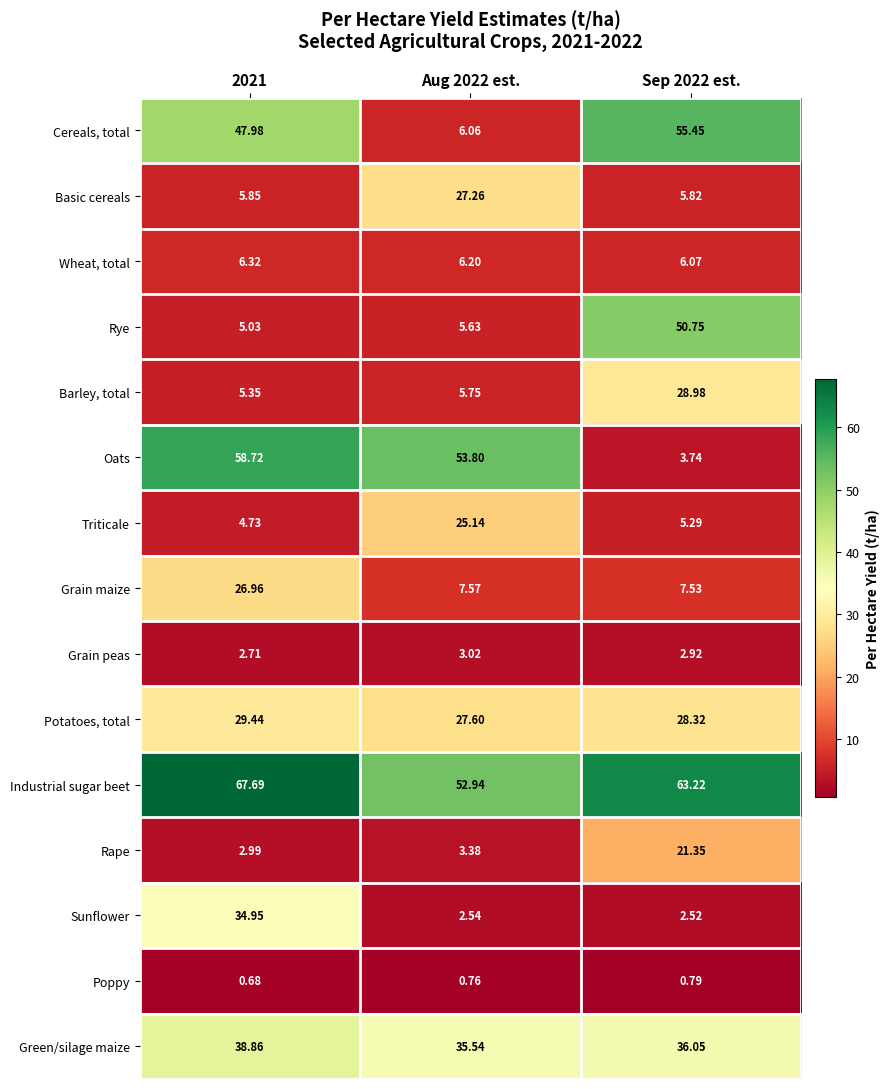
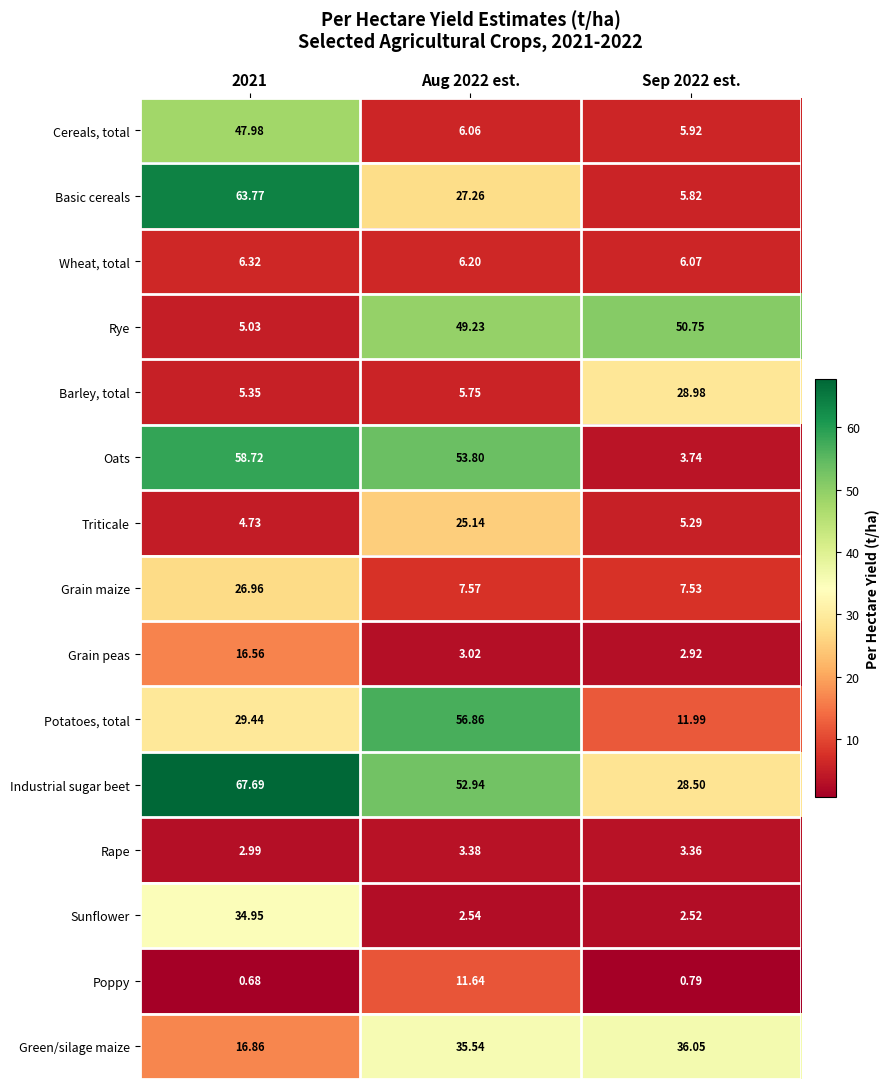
Cereals, total, Sep 2022 est.: 55.45 -> 5.92
Basic cereals, 2021: 5.85 -> 63.77
Rye, Aug 2022 est.: 5.63 -> 49.23
Grain peas, 2021: 2.71 -> 16.56
Potatoes, total, Aug 2022 est.: 27.60 -> 56.86
Potatoes, total, Sep 2022 est.: 28.32 -> 11.99
Industrial sugar beet, Sep 2022 est.: 63.22 -> 28.50
Rape, Sep 2022 est.: 21.35 -> 3.36
Poppy, Aug 2022 est.: 0.76 -> 11.64
Green/silage maize, 2021: 38.86 -> 16.86
